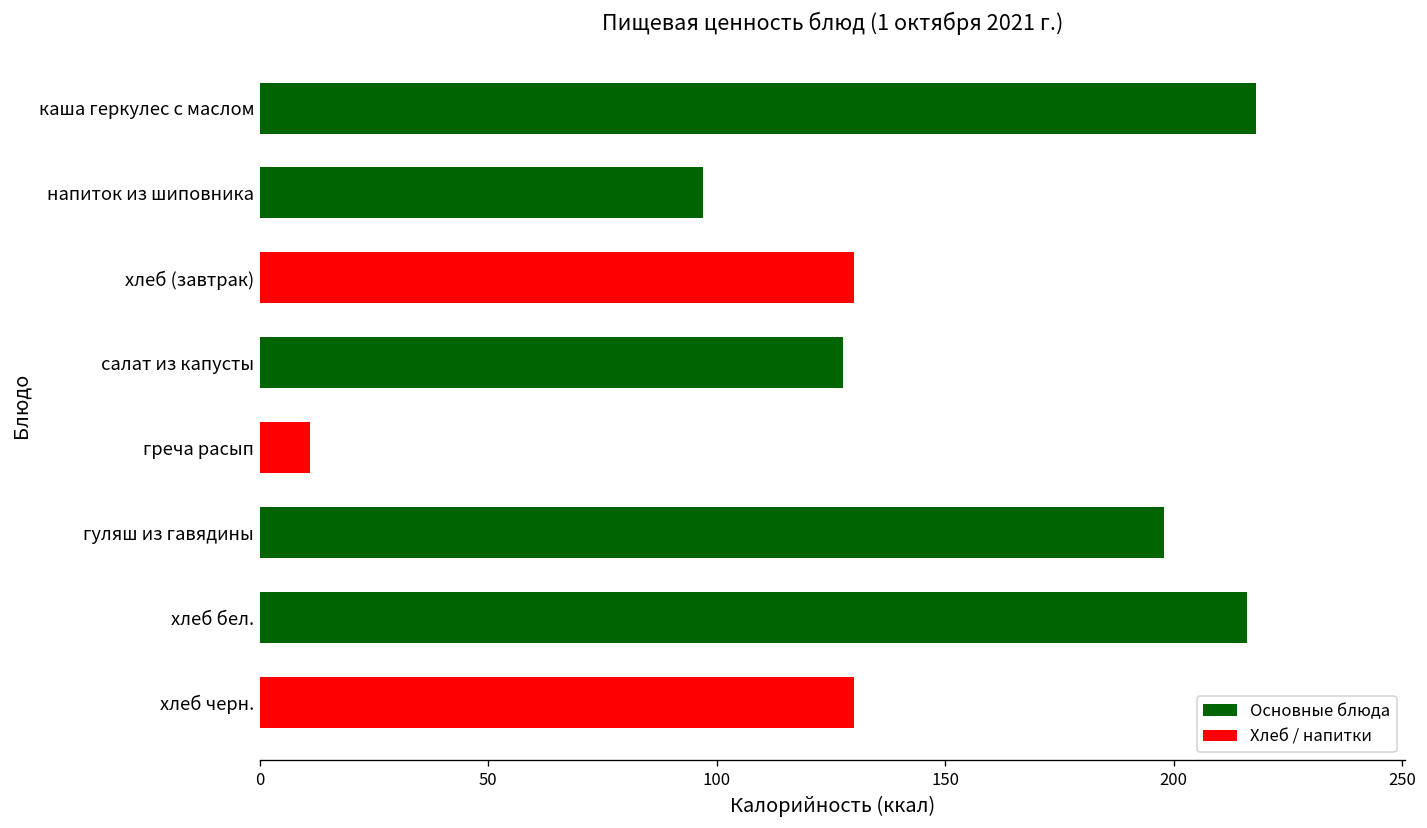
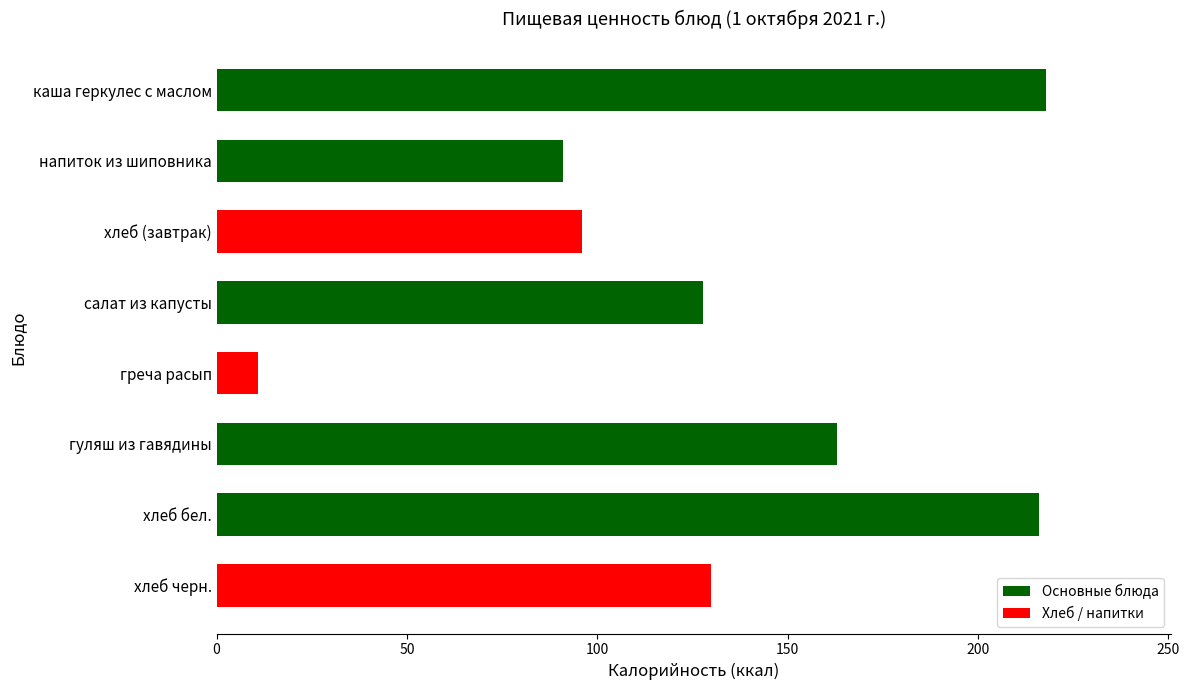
напиток из шиповника: 97 -> 91
хлеб (завтрак): 130 -> 96
гуляш из гавядины: 198 -> 163
